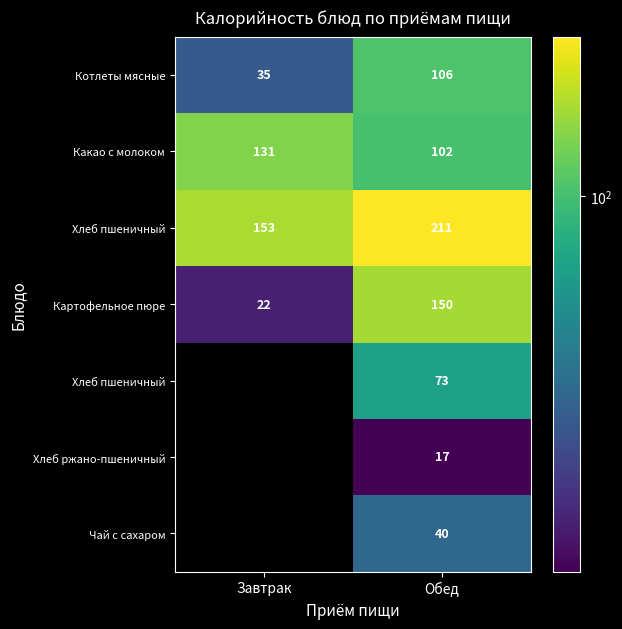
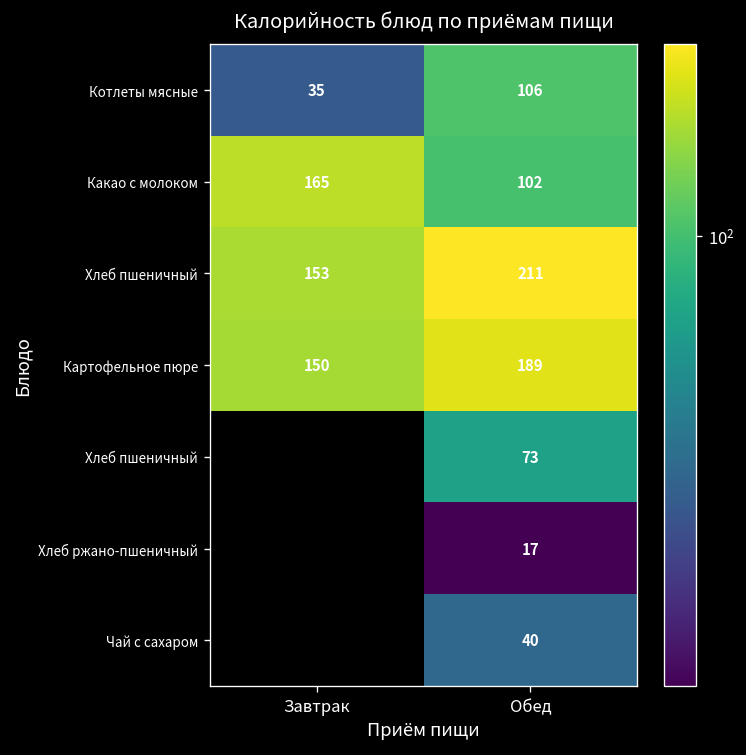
Какао с молоком, Завтрак: 131 -> 165
Картофельное пюре, Завтрак: 22 -> 150
Картофельное пюре, Обед: 150 -> 189
